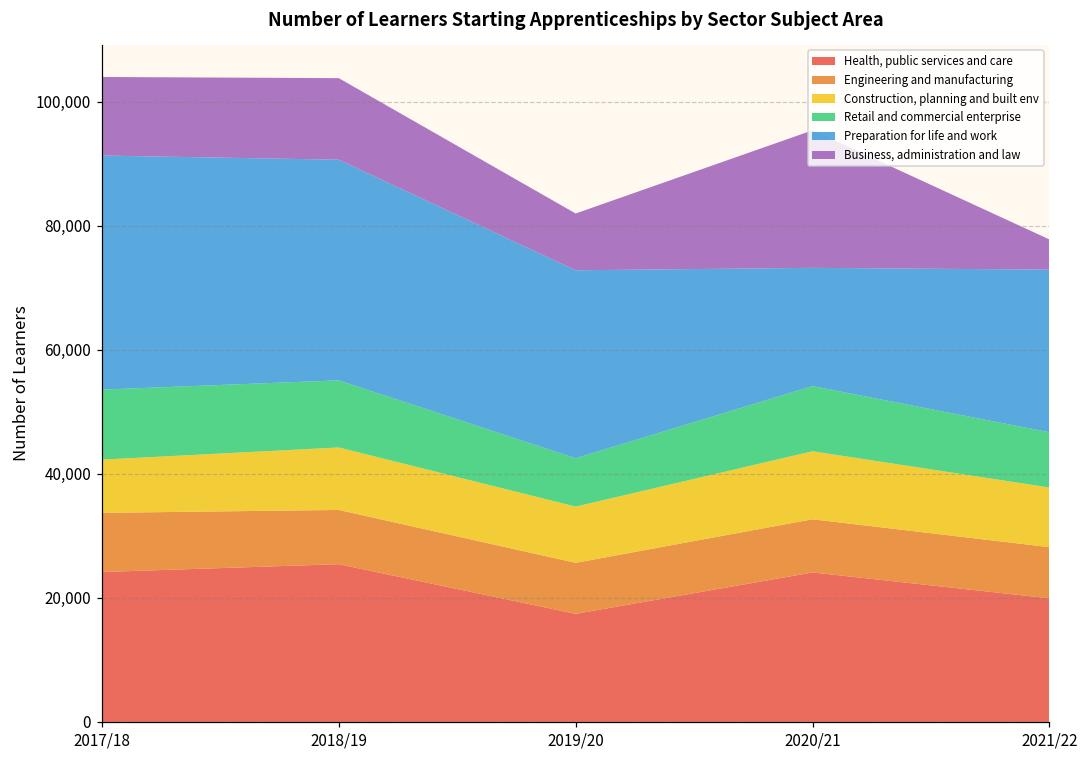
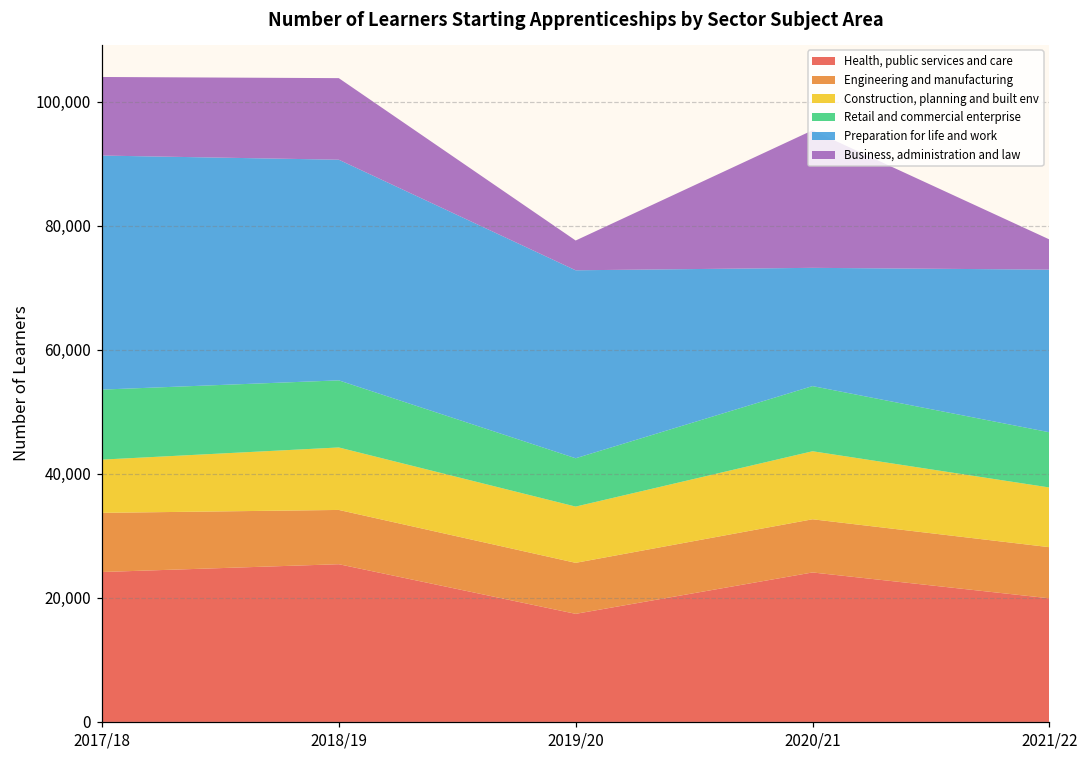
Business, administration and law, 2019/20: 9,000 -> 5,000
